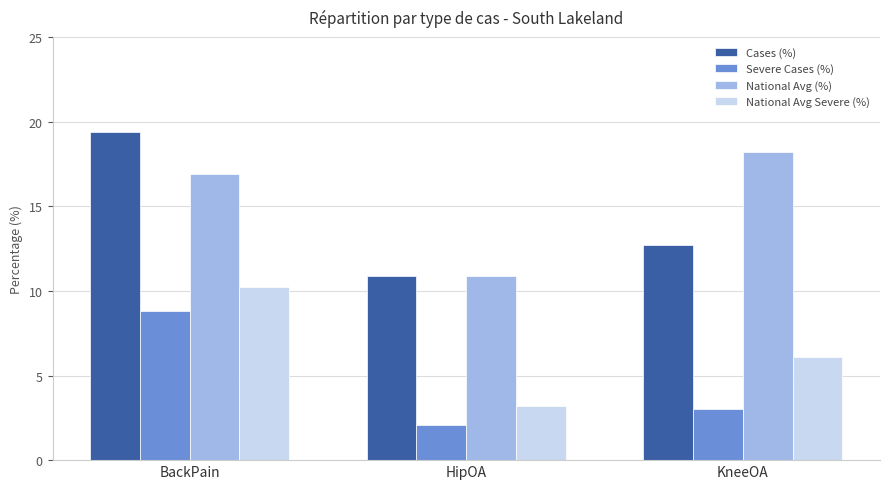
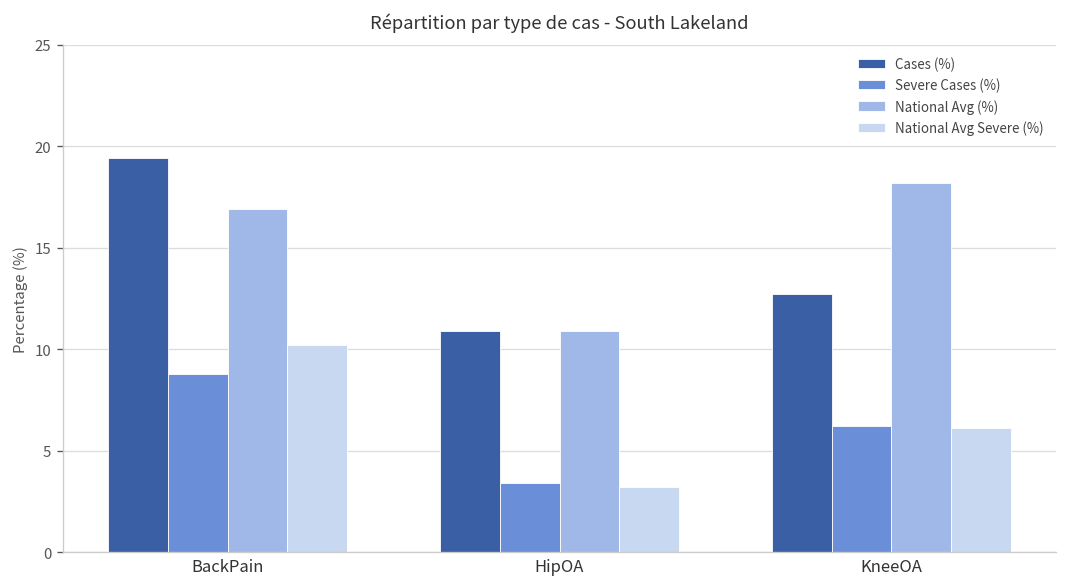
Severe Cases (%), HipOA: 2.1 -> 3.4
Severe Cases (%), KneeOA: 3.0 -> 6.2
